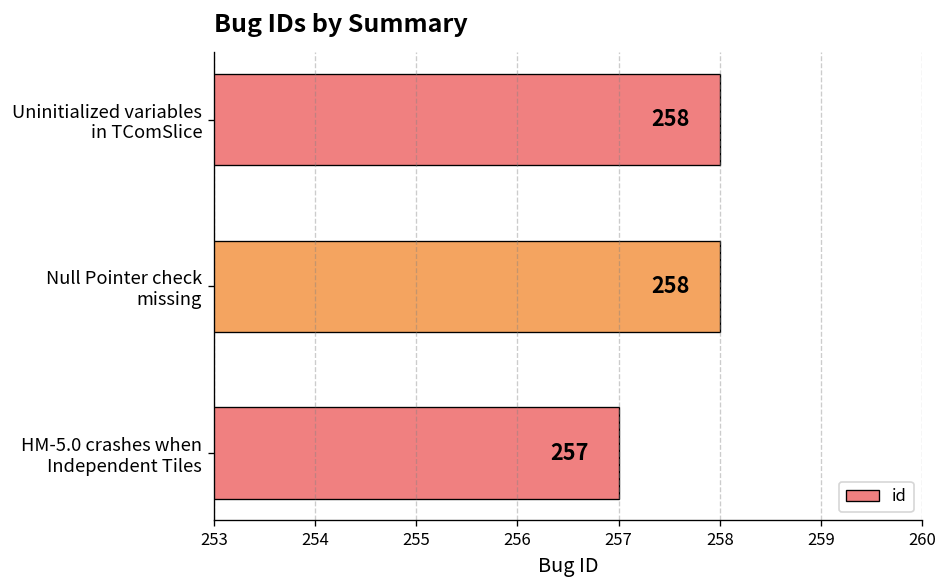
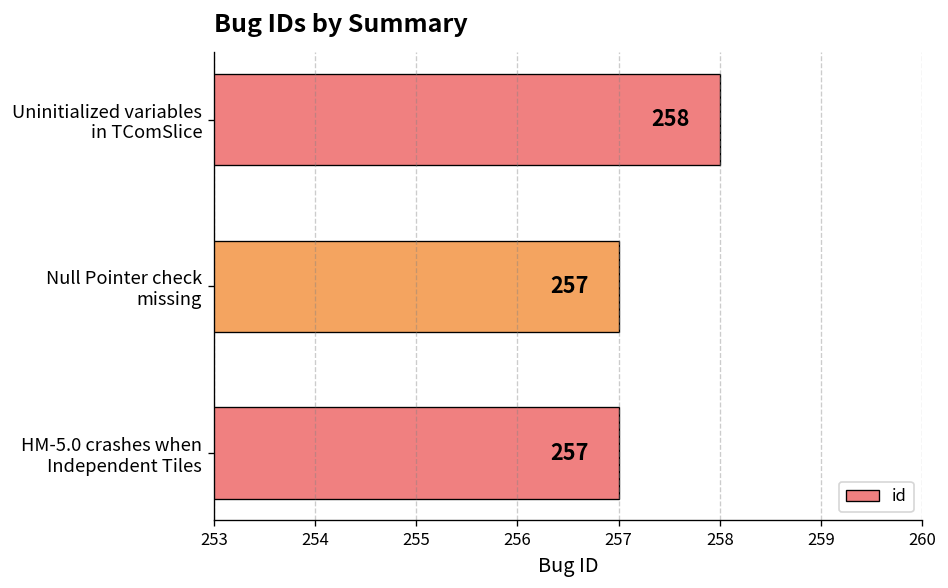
Null Pointer check missing: 258 -> 257
